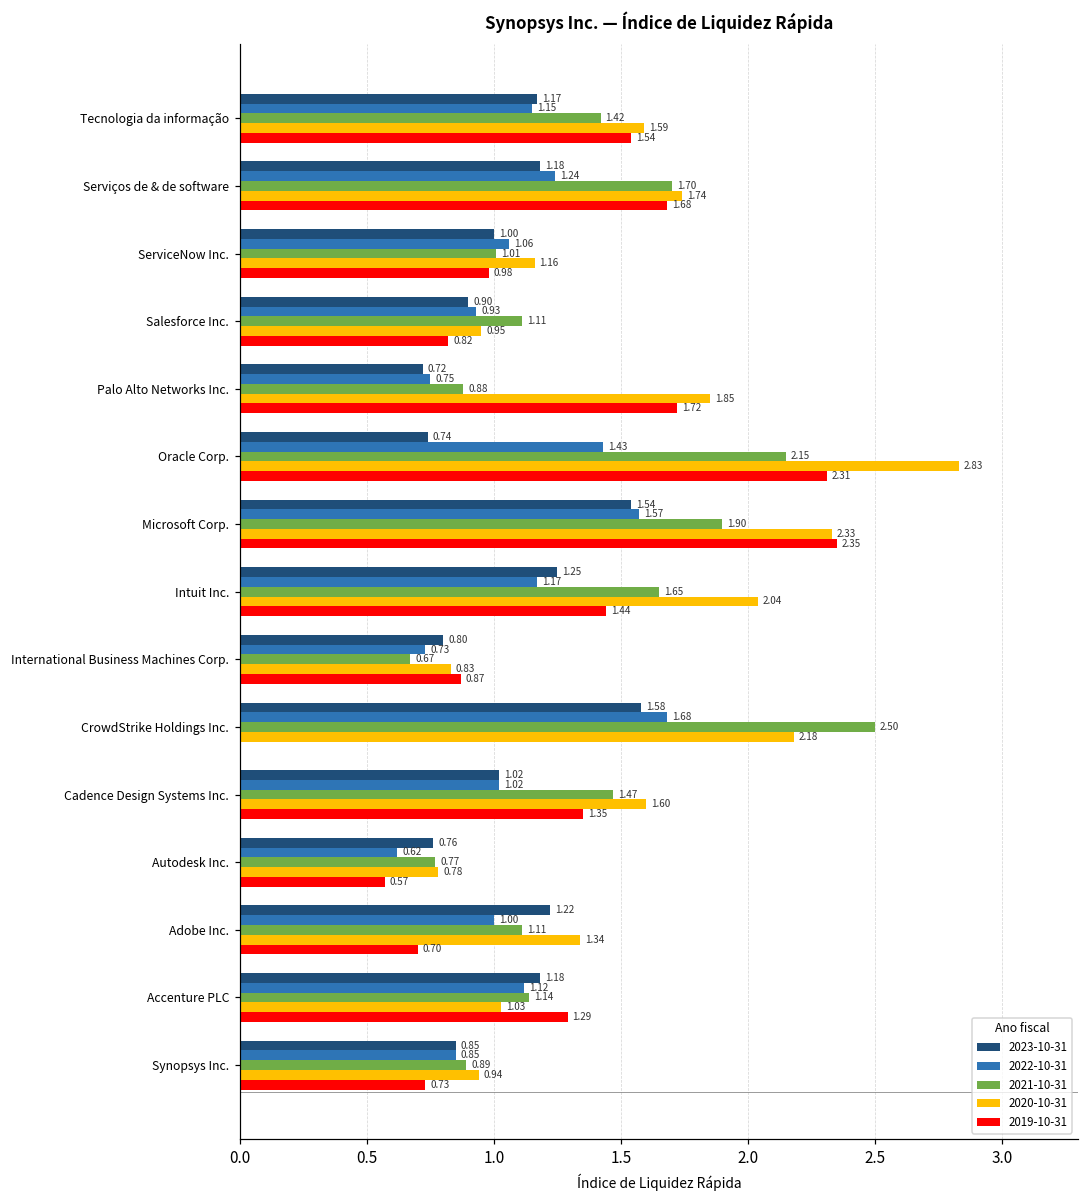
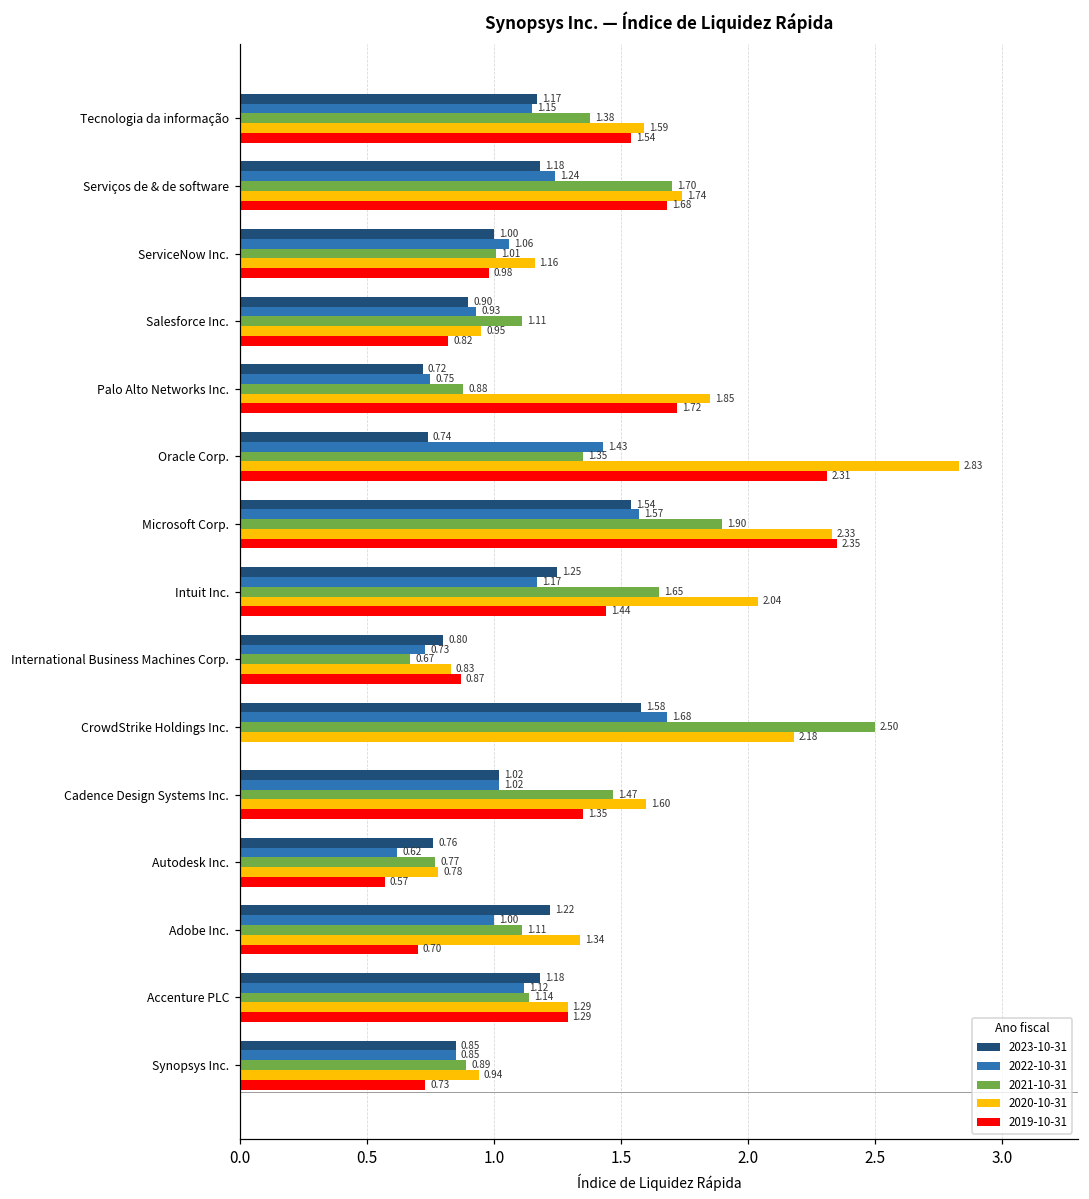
2021-10-31, Tecnologia da informação: 1.42 -> 1.38
2021-10-31, Oracle Corp.: 2.15 -> 1.35
2020-10-31, Accenture PLC: 1.03 -> 1.29
